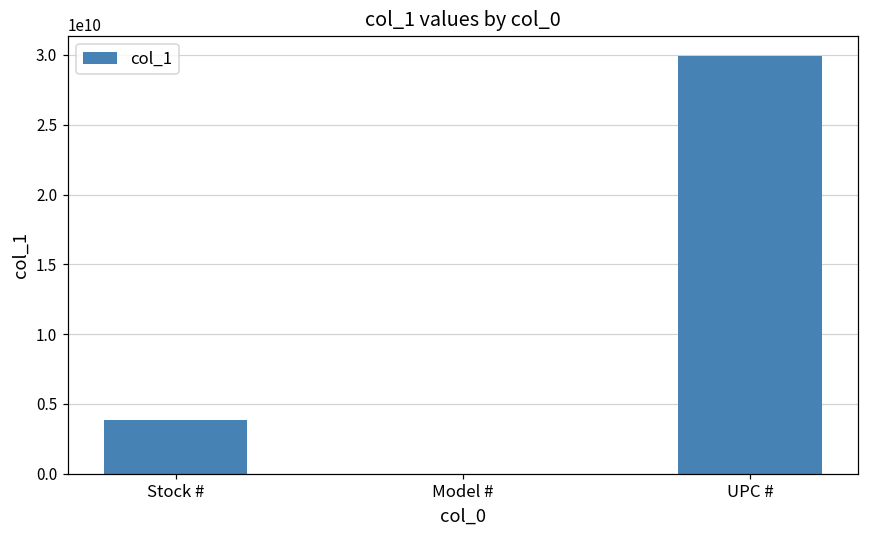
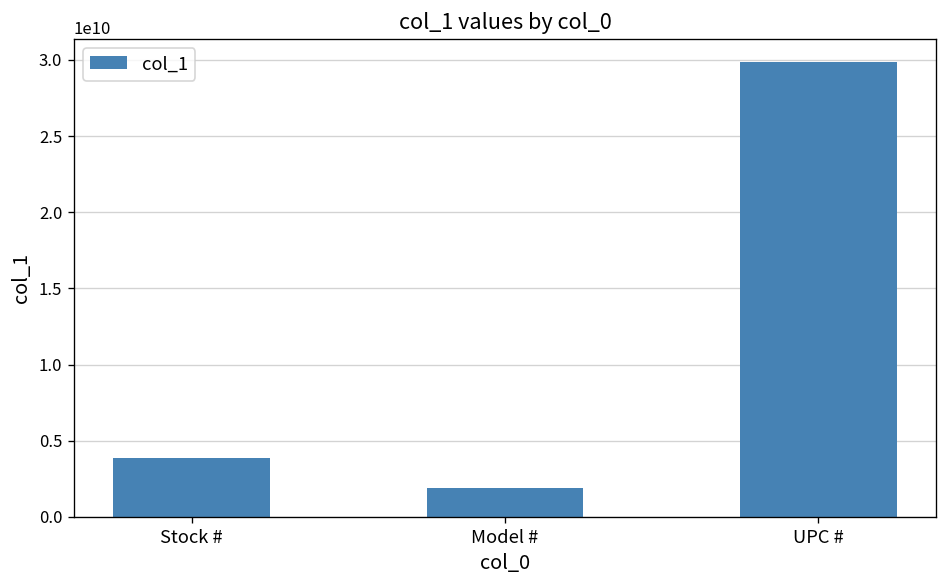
Model #: 0 -> 1900000000
